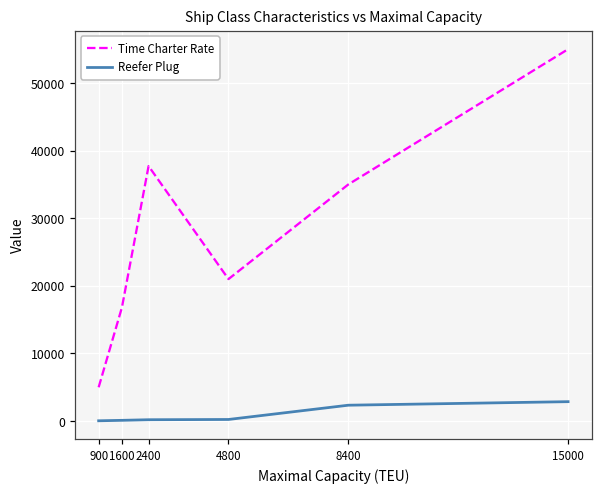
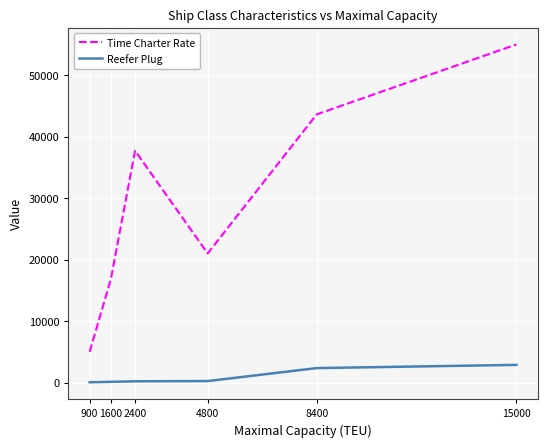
Time Charter Rate, 8400: 35000 -> 44000
